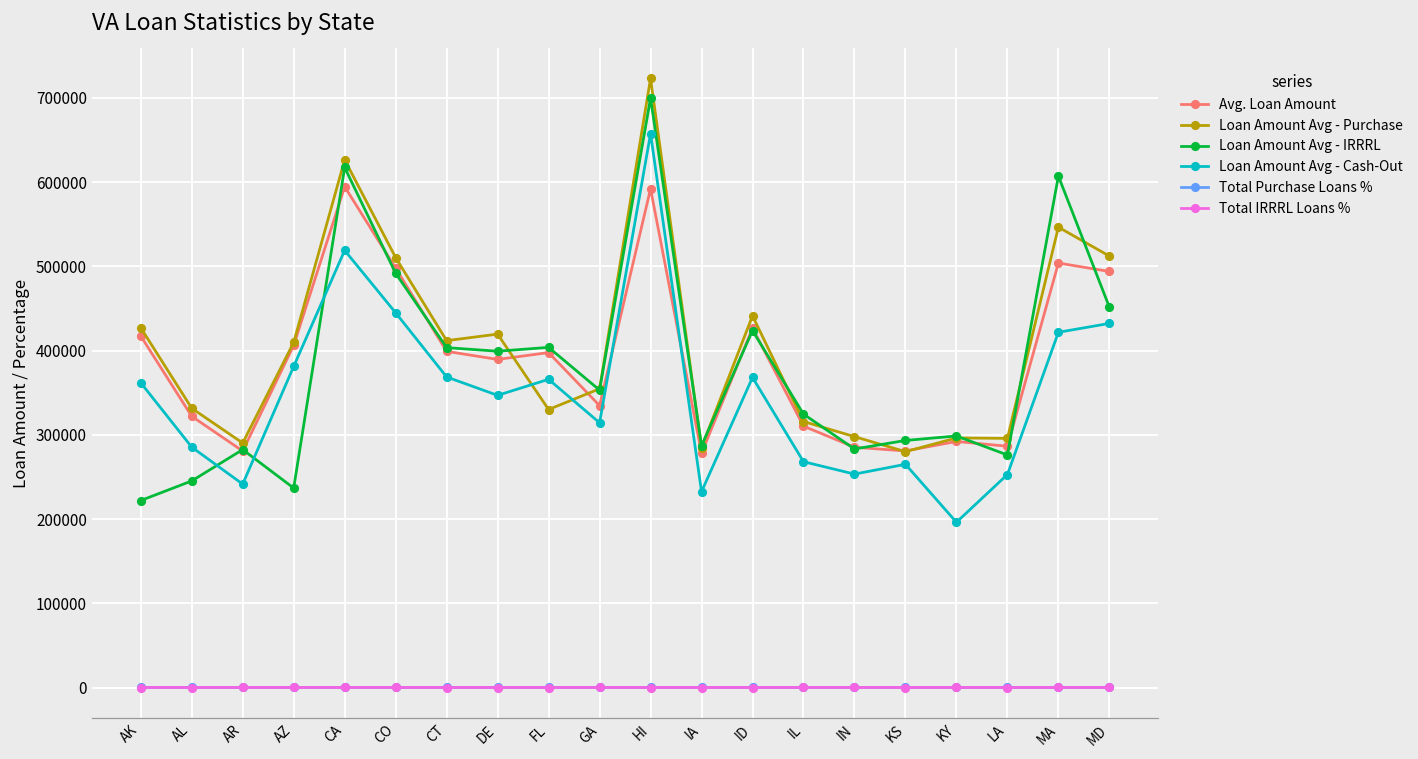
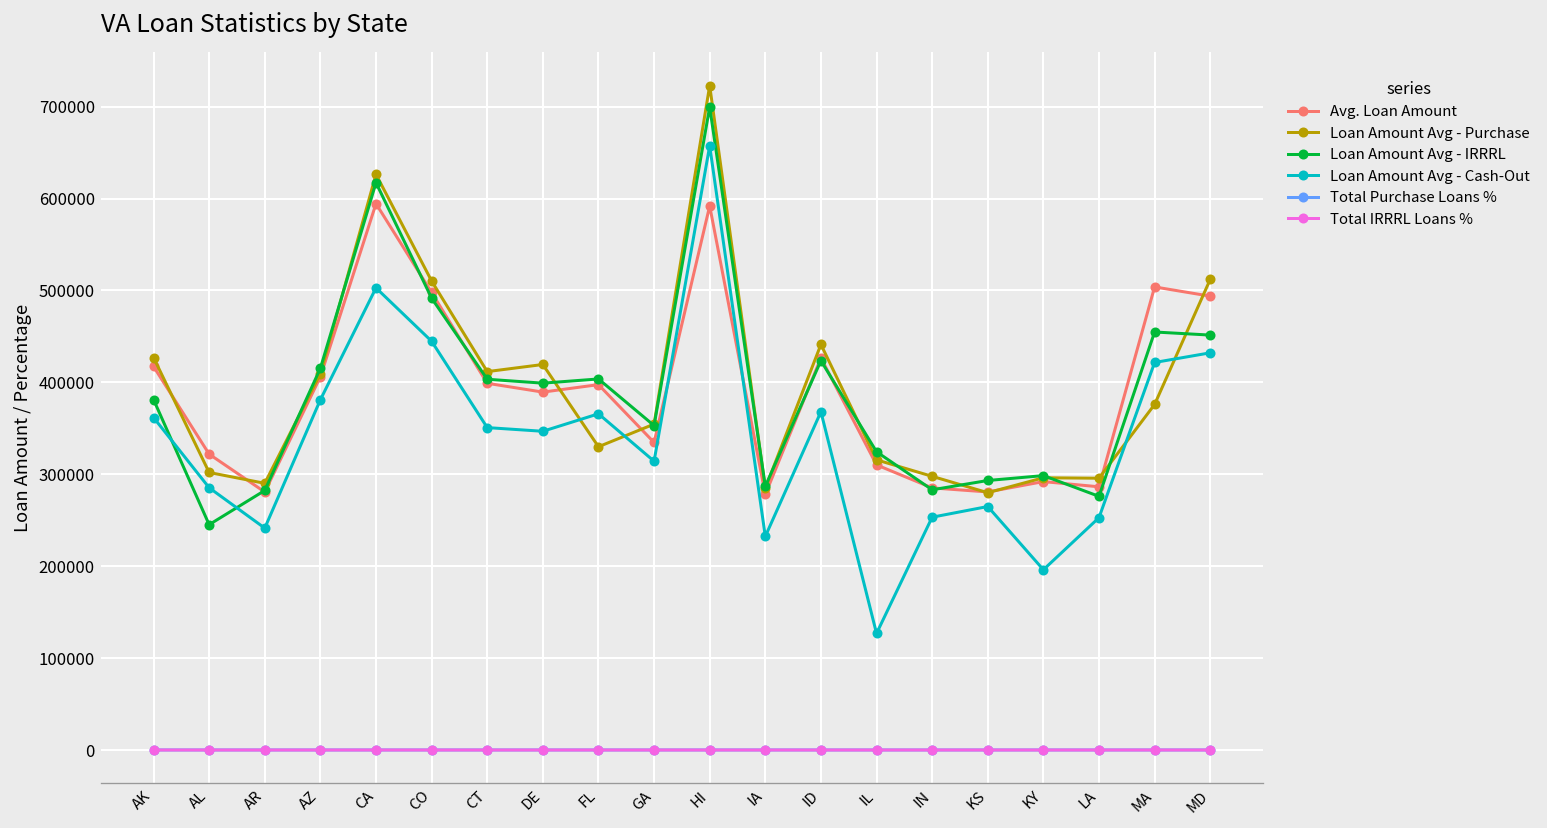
Loan Amount Avg - IRRRL, AK: 220000 -> 380000
Loan Amount Avg - Purchase, AL: 330000 -> 300000
Loan Amount Avg - IRRRL, AZ: 240000 -> 420000
Loan Amount Avg - Cash-Out, CA: 520000 -> 500000
Loan Amount Avg - Cash-Out, CT: 370000 -> 350000
Loan Amount Avg - Cash-Out, IL: 270000 -> 130000
Loan Amount Avg - Purchase, MA: 550000 -> 380000
Loan Amount Avg - IRRRL, MA: 610000 -> 450000
